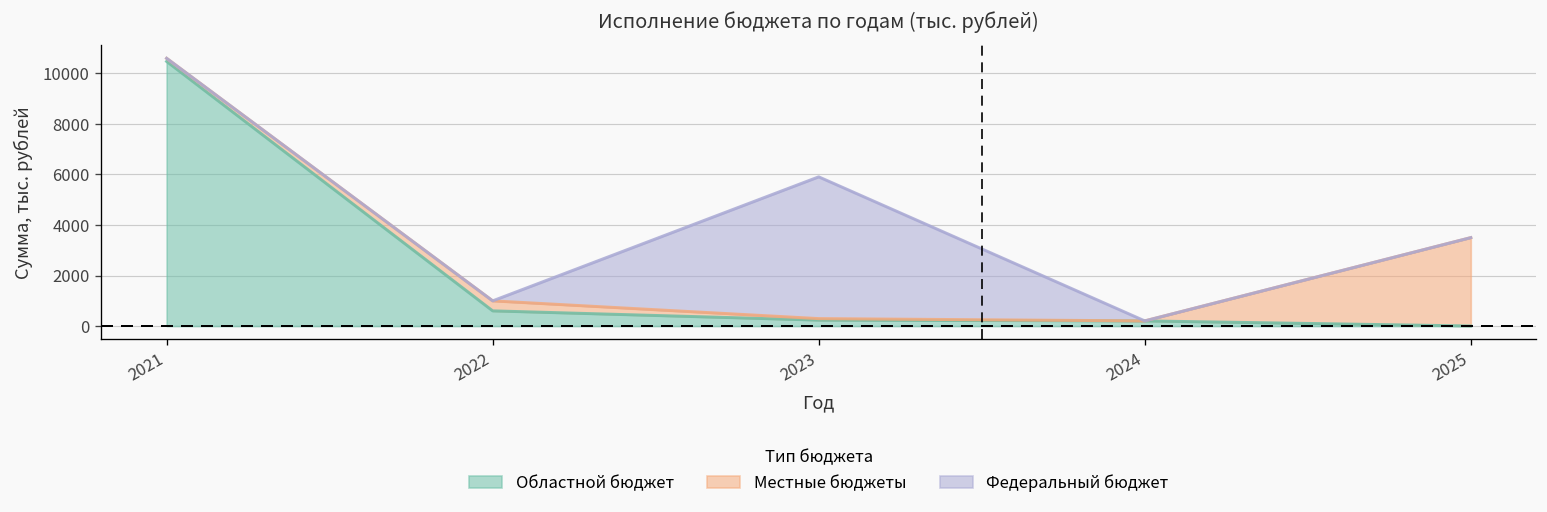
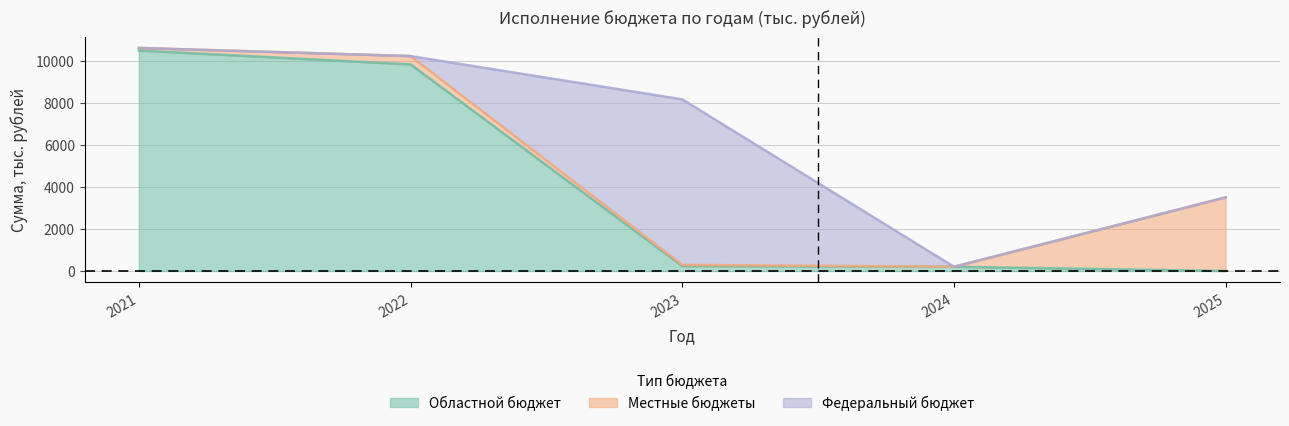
Областной бюджет, 2022: 600 -> 9800
Федеральный бюджет, 2023: 5600 -> 7900
